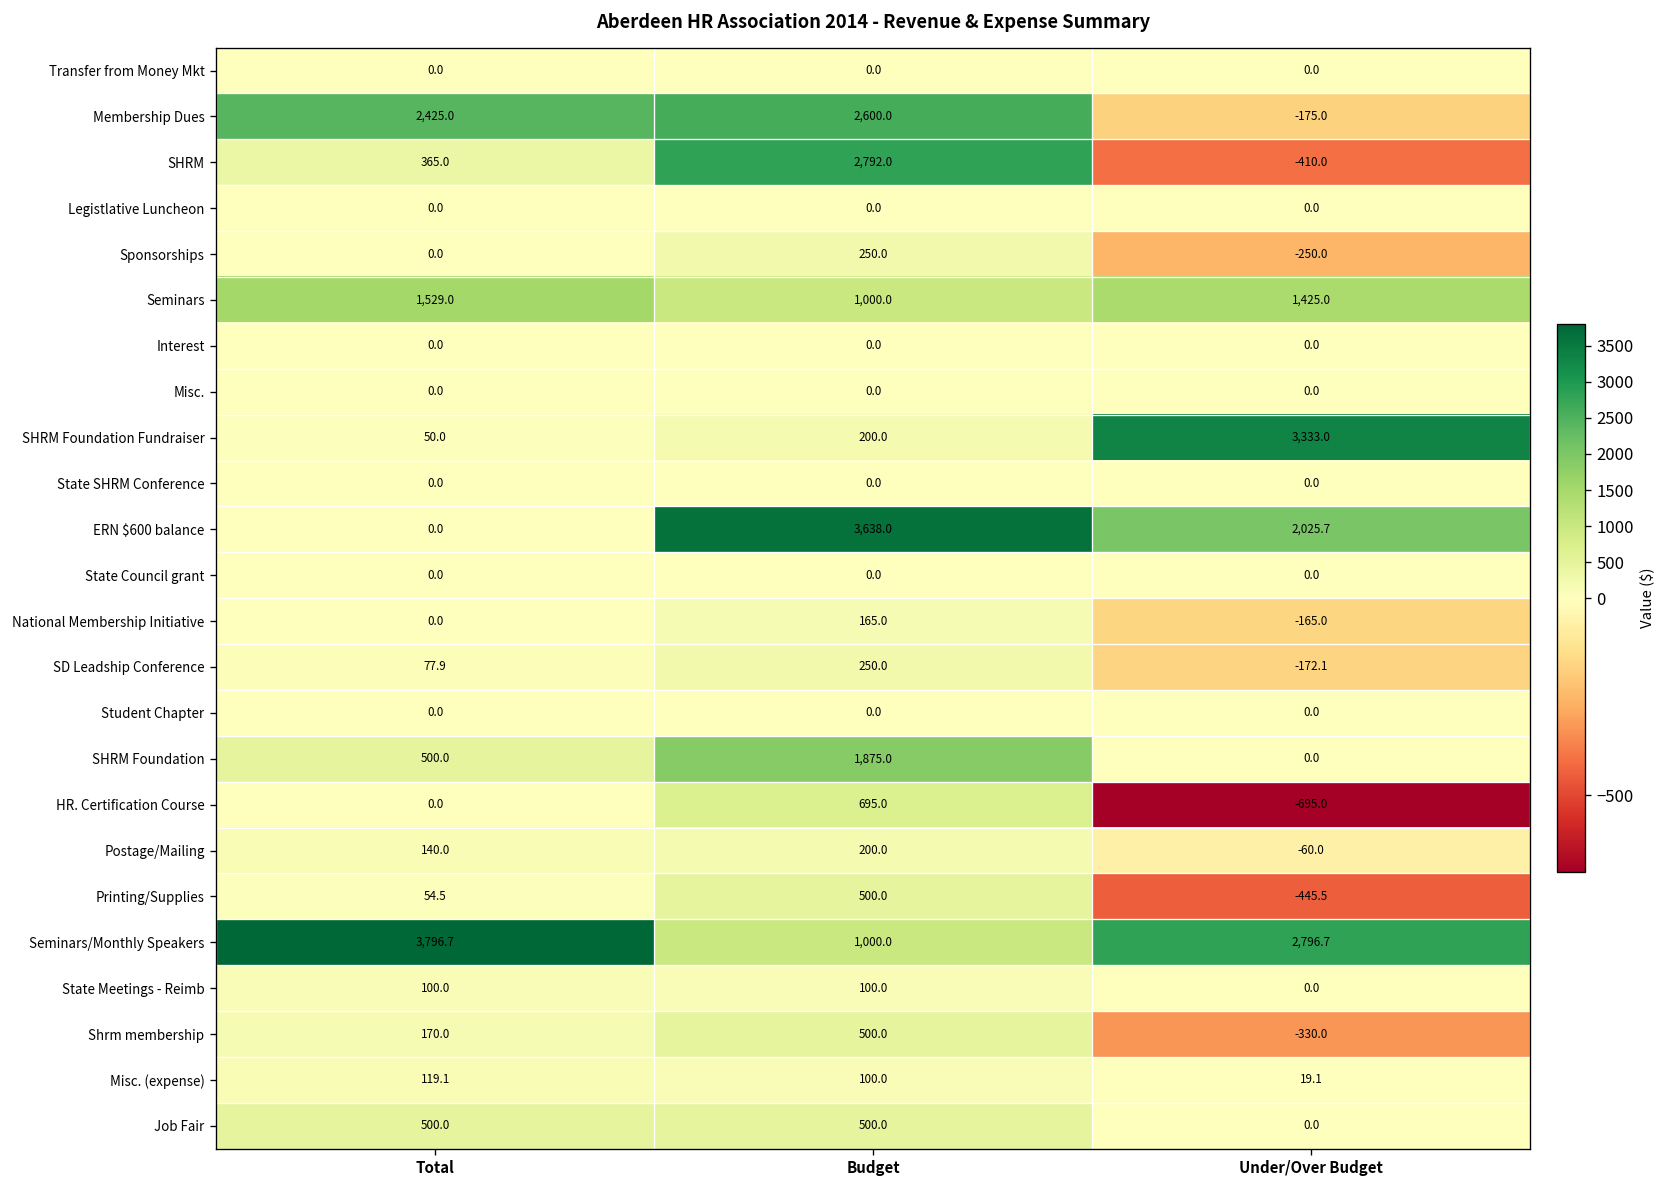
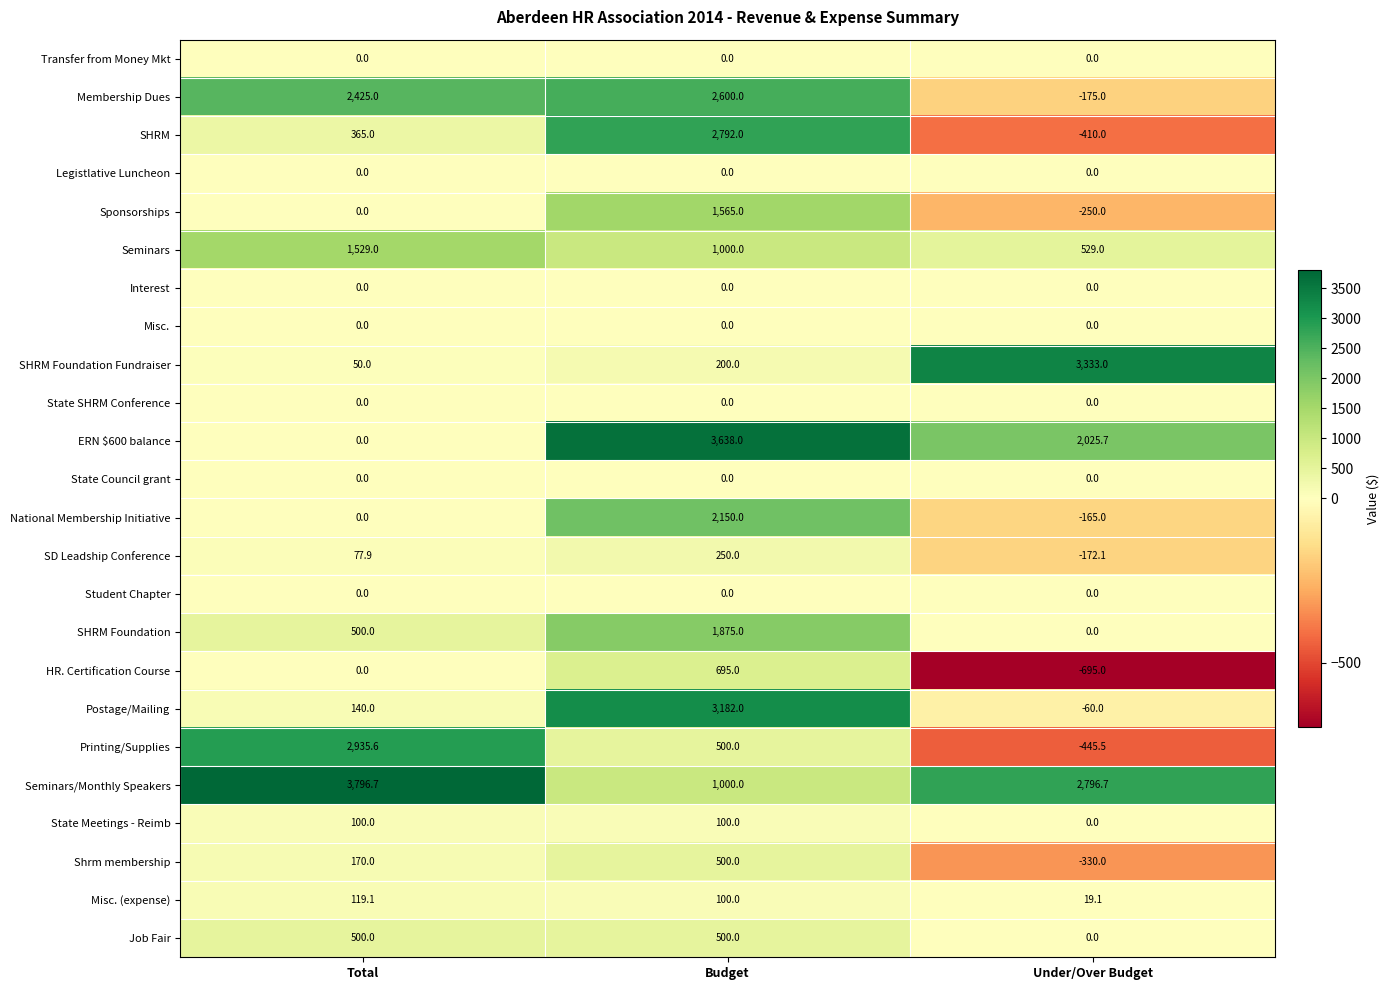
Sponsorships, Budget: 250.0 -> 1,565.0
Seminars, Under/Over Budget: 1,425.0 -> 529.0
National Membership Initiative, Budget: 165.0 -> 2,150.0
Postage/Mailing, Budget: 200.0 -> 3,182.0
Printing/Supplies, Total: 54.5 -> 2,935.6
